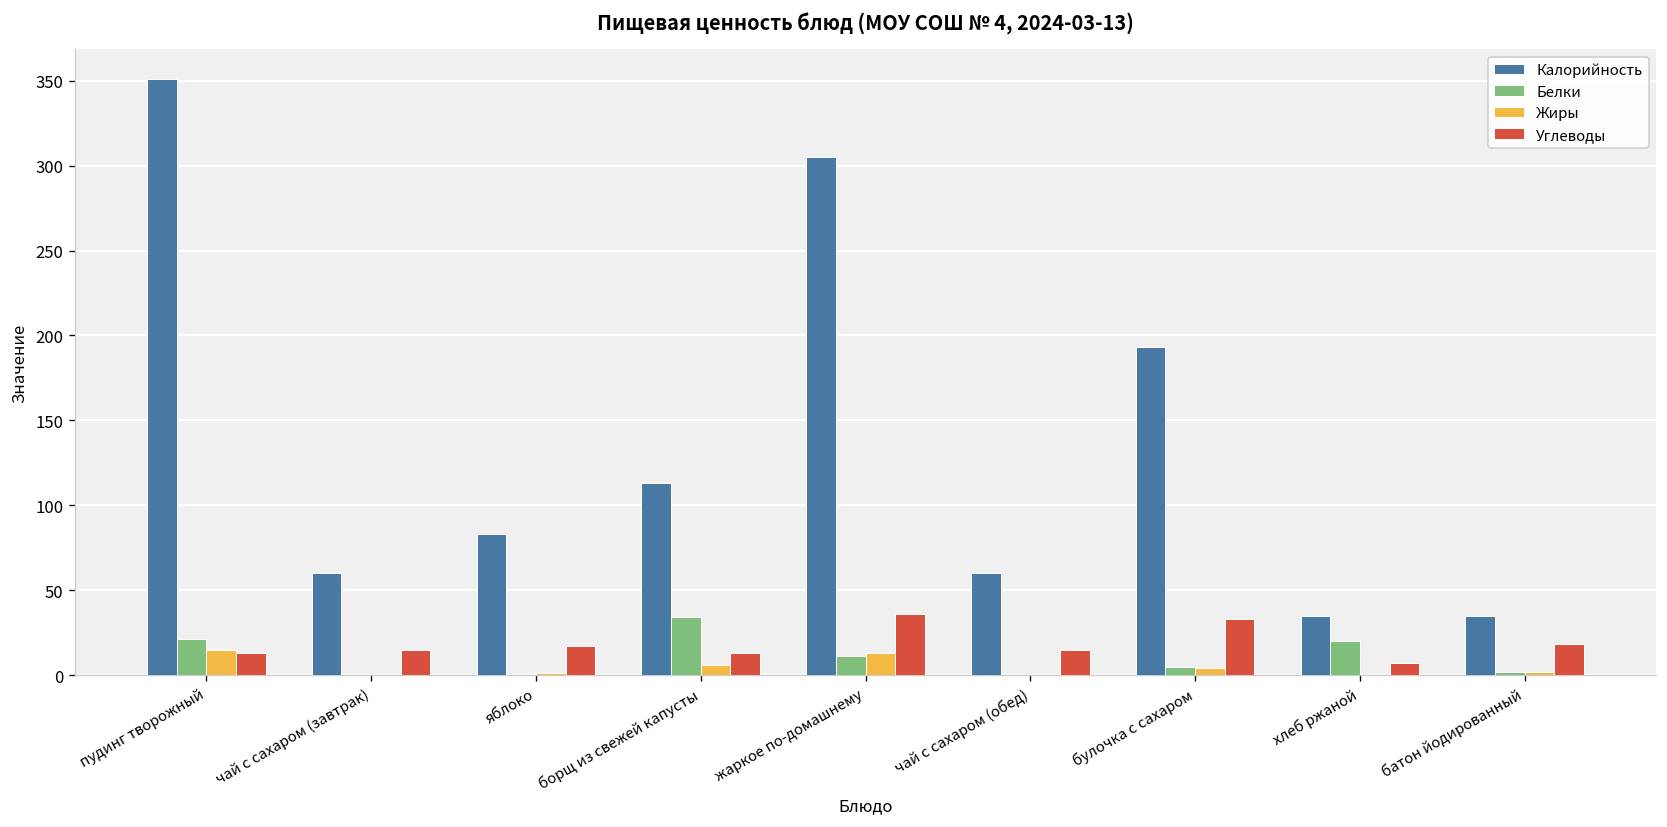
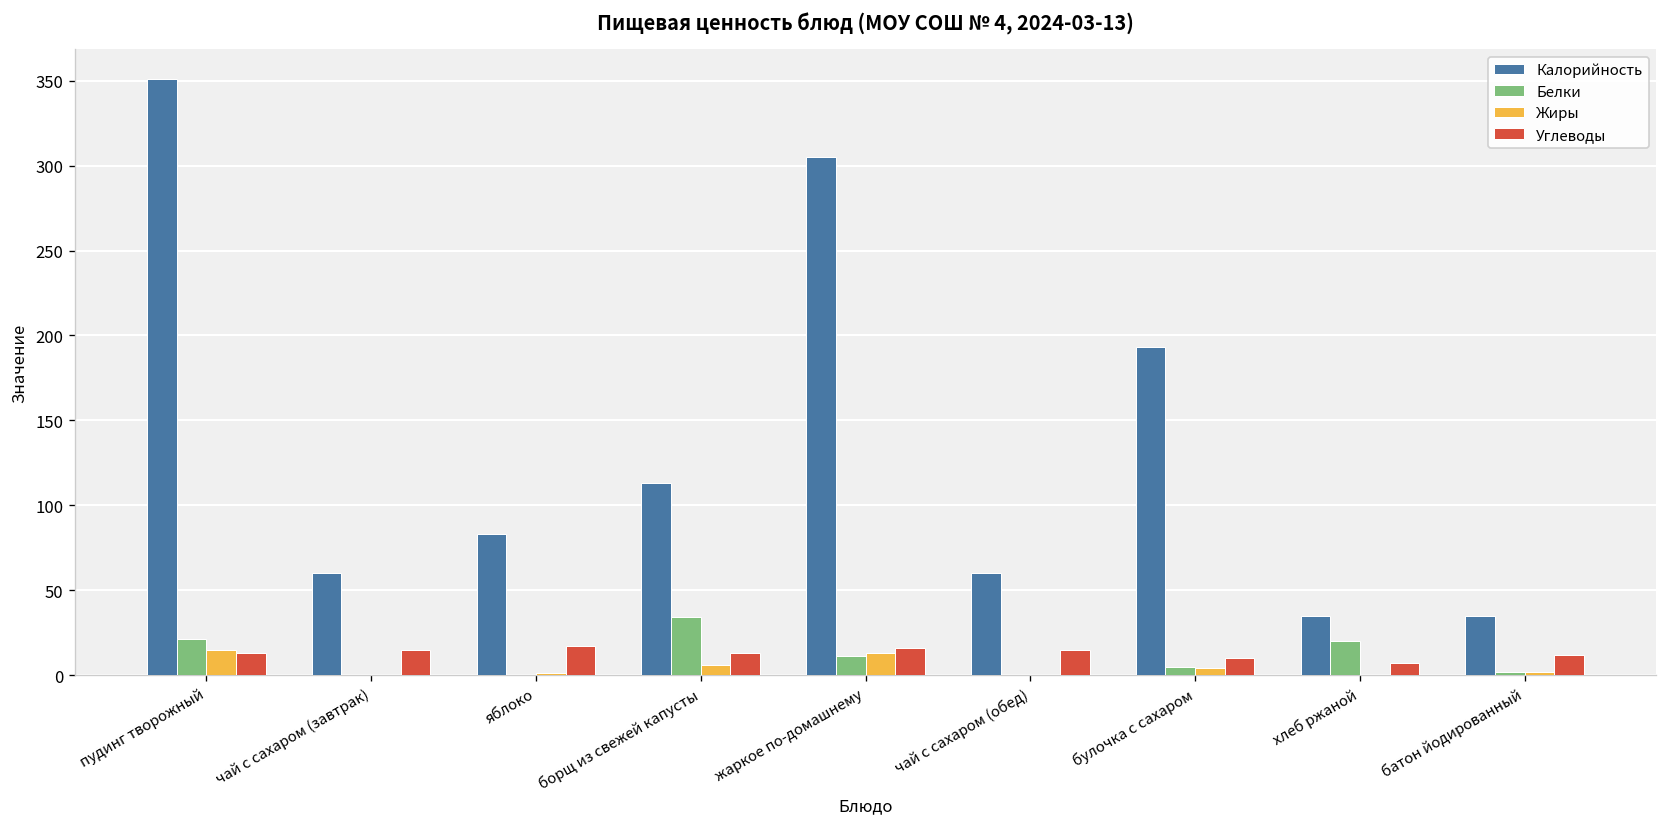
Углеводы, жаркое по-домашнему: 36 -> 16
Углеводы, булочка с сахаром: 33 -> 10
Углеводы, батон йодированный: 18 -> 12
